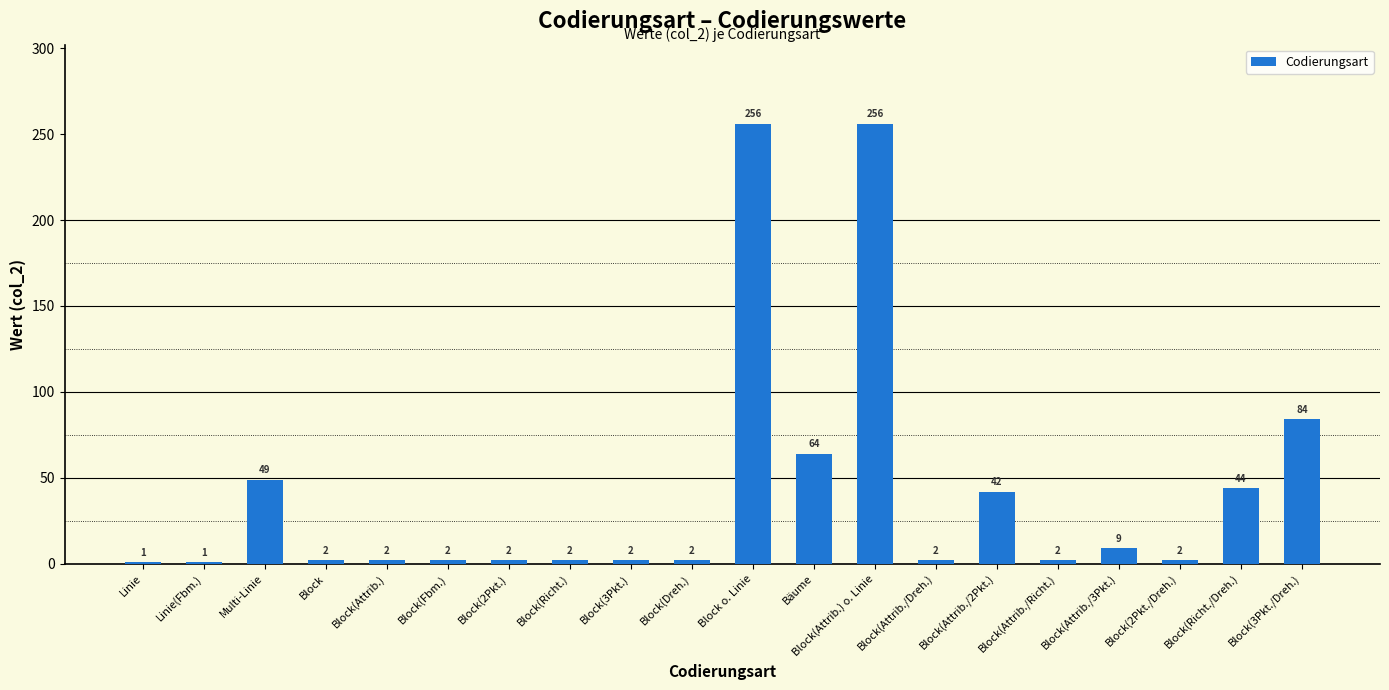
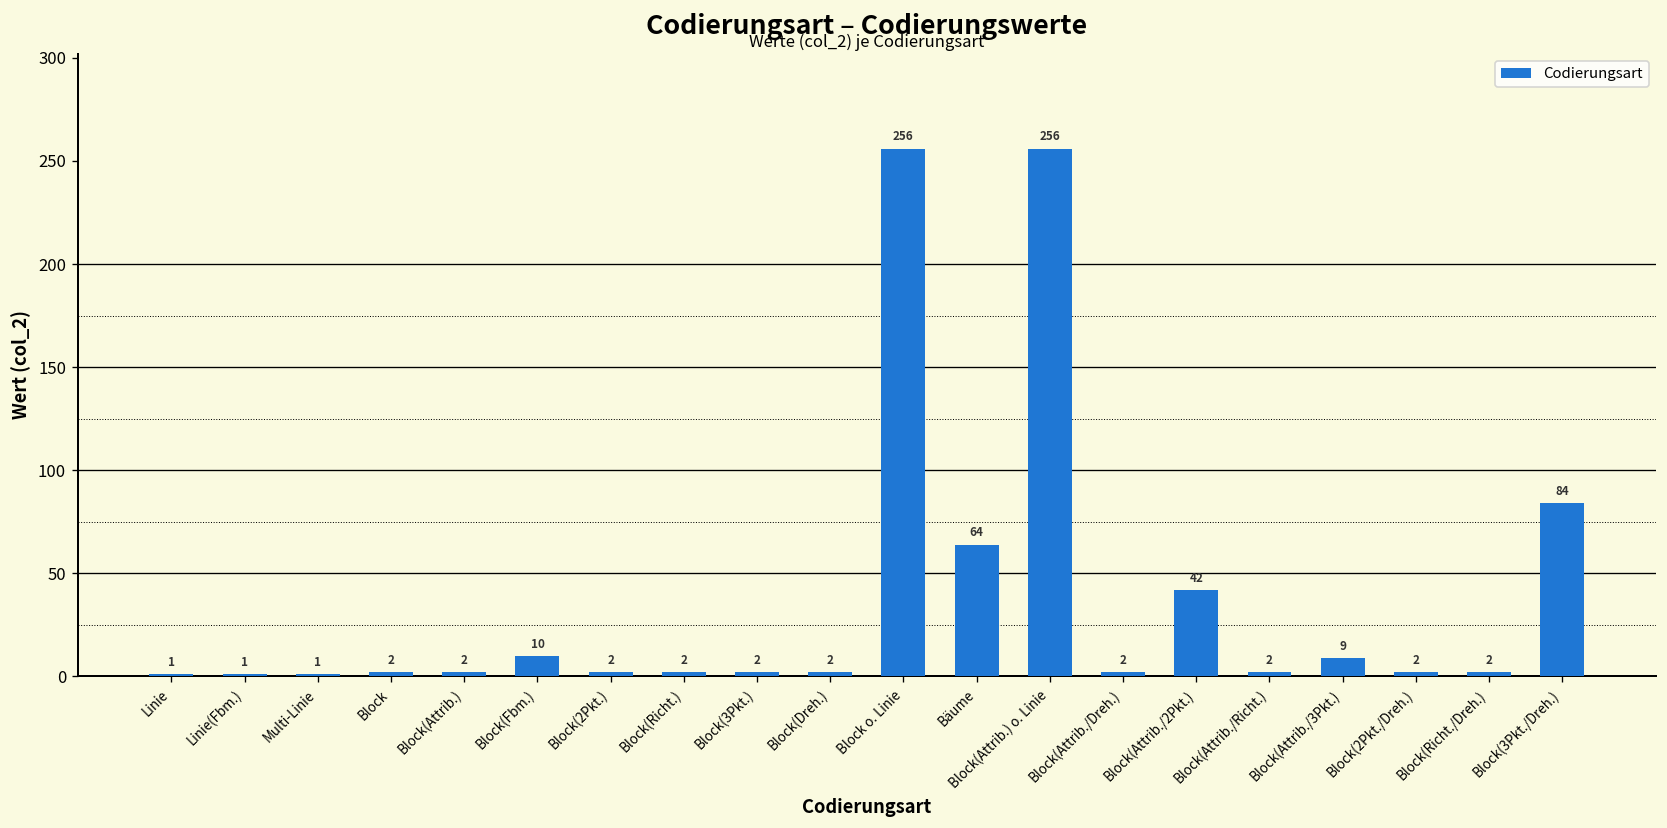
Multi-Linie: 49 -> 1
Block(Fbm.): 2 -> 10
Block(Richt./Dreh.): 44 -> 2
